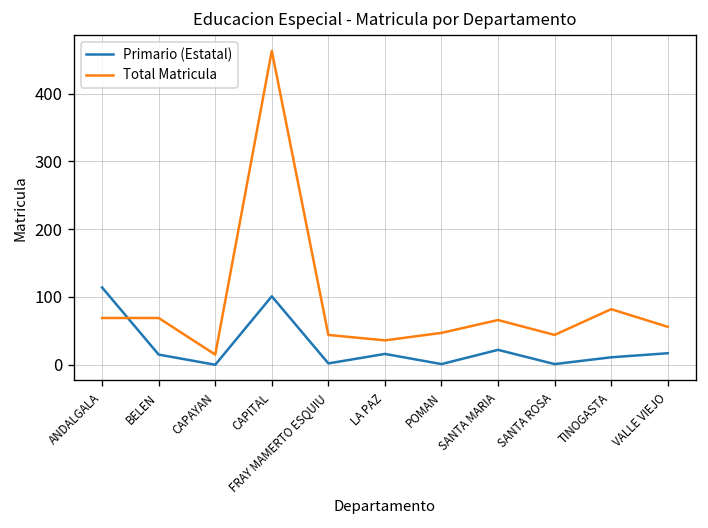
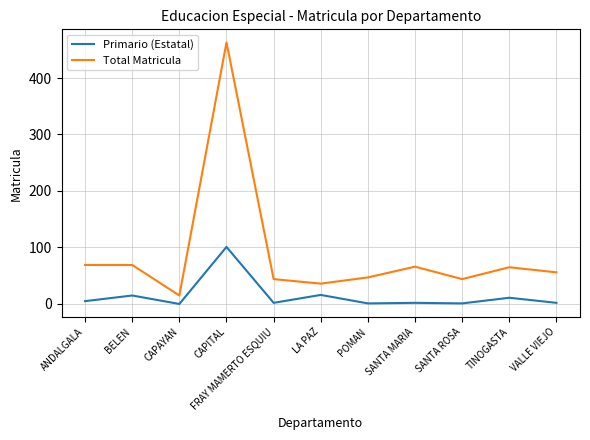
Primario (Estatal), ANDALGALA: 110 -> 10
Primario (Estatal), SANTA MARIA: 20 -> 0
Total Matricula, TINOGASTA: 80 -> 70
Primario (Estatal), VALLE VIEJO: 20 -> 0
